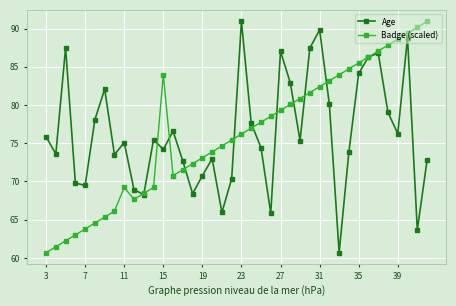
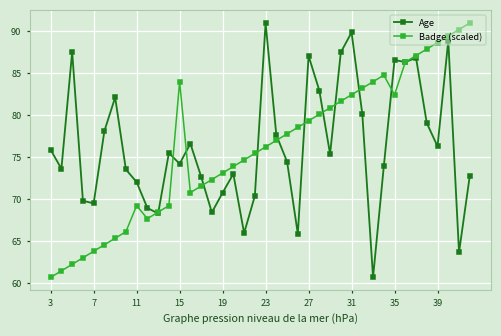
Age, 11: 75 -> 72
Age, 35: 84 -> 87
Badge (scaled), 35: 86 -> 82
